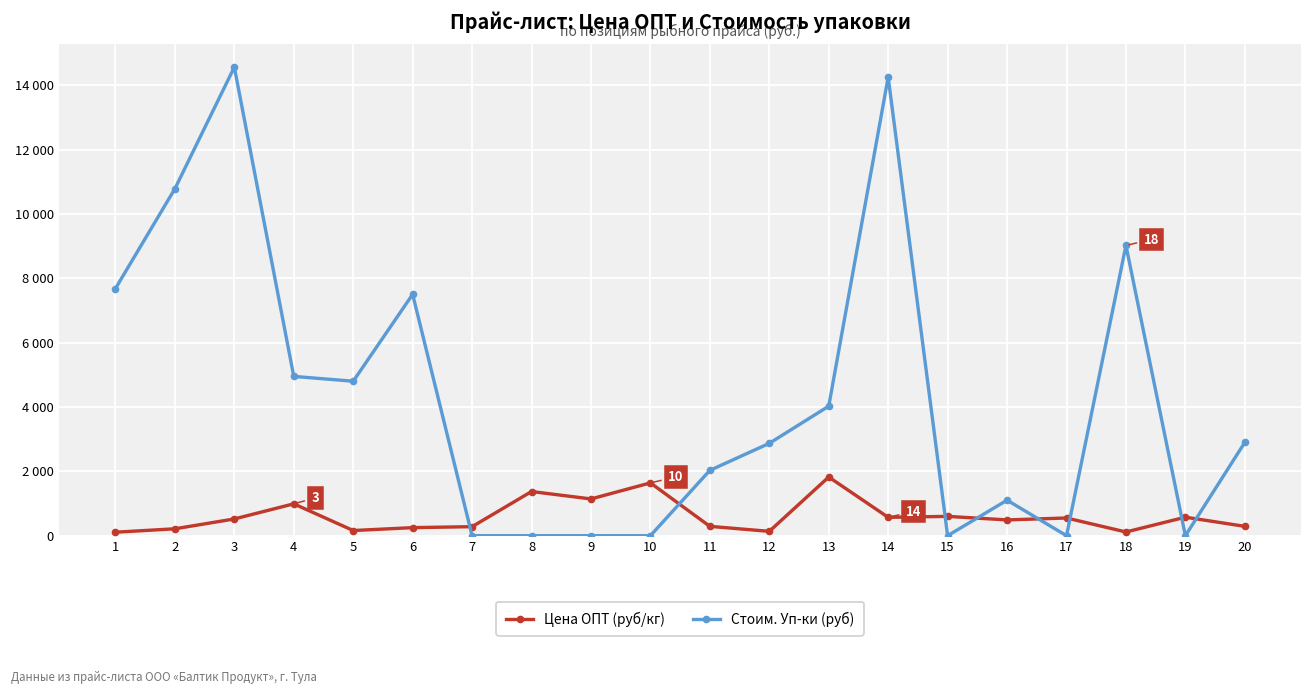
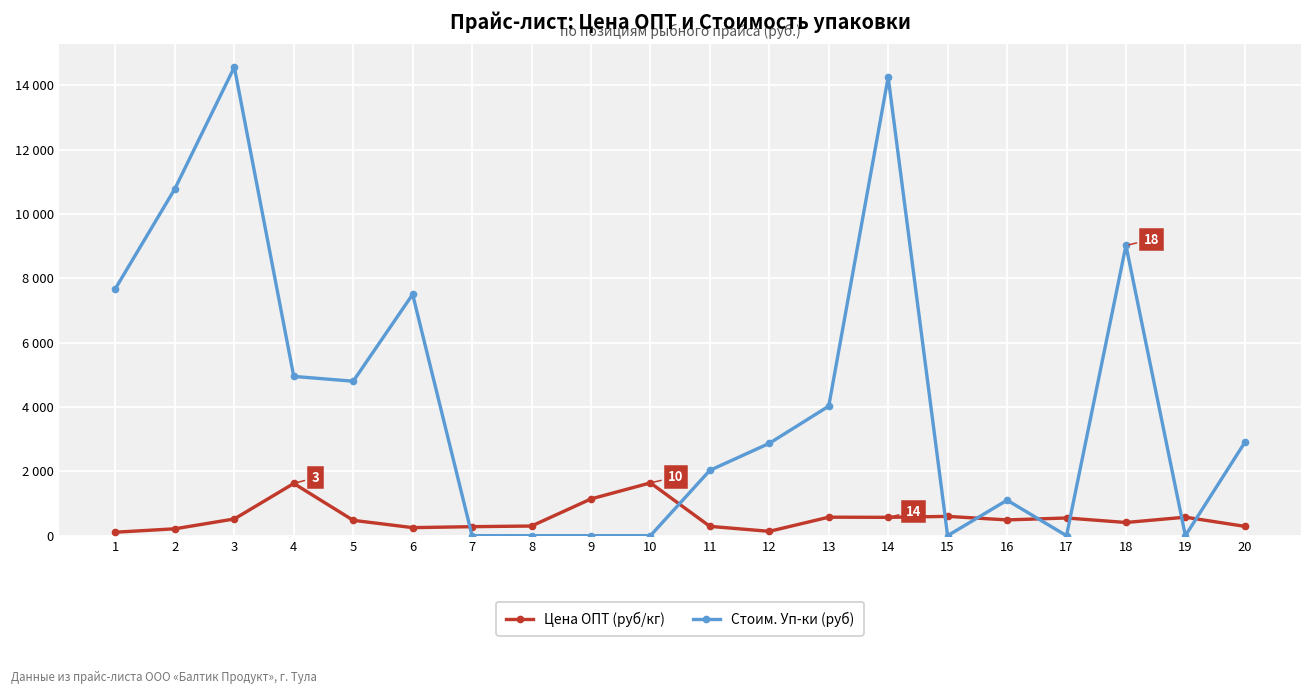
Цена ОПТ (руб/кг), 4: 1000 -> 1600
Цена ОПТ (руб/кг), 5: 200 -> 500
Цена ОПТ (руб/кг), 8: 1400 -> 300
Цена ОПТ (руб/кг), 13: 1800 -> 600
Цена ОПТ (руб/кг), 18: 100 -> 400
